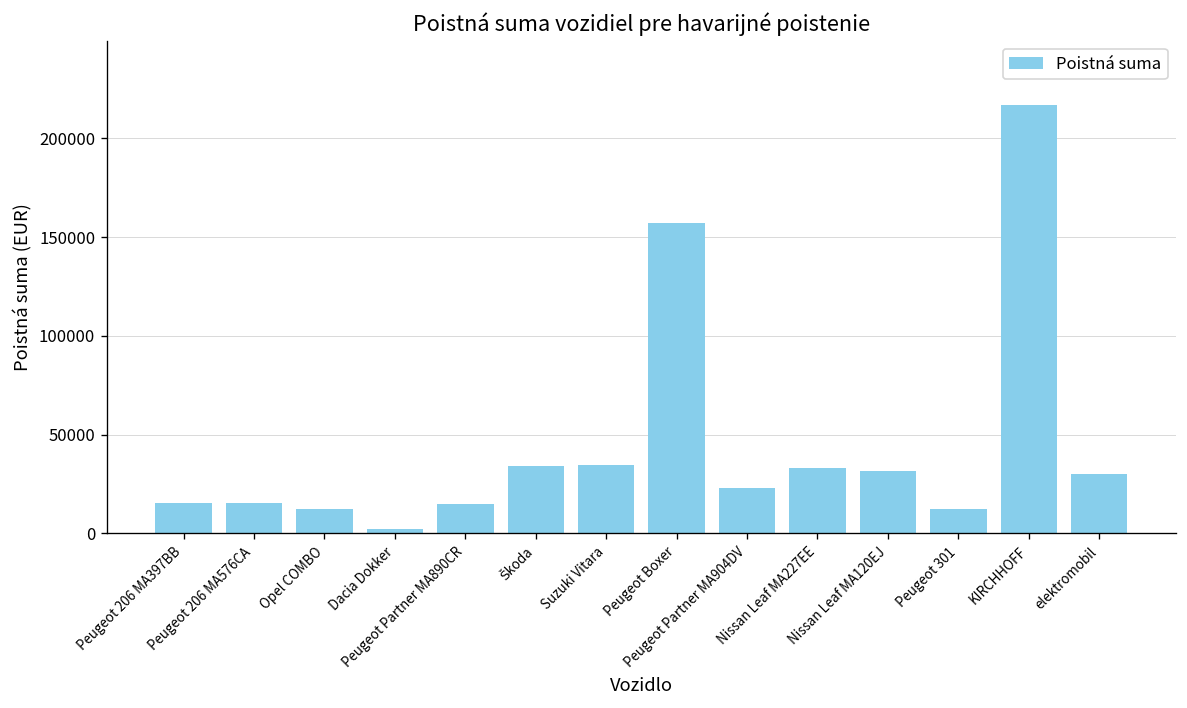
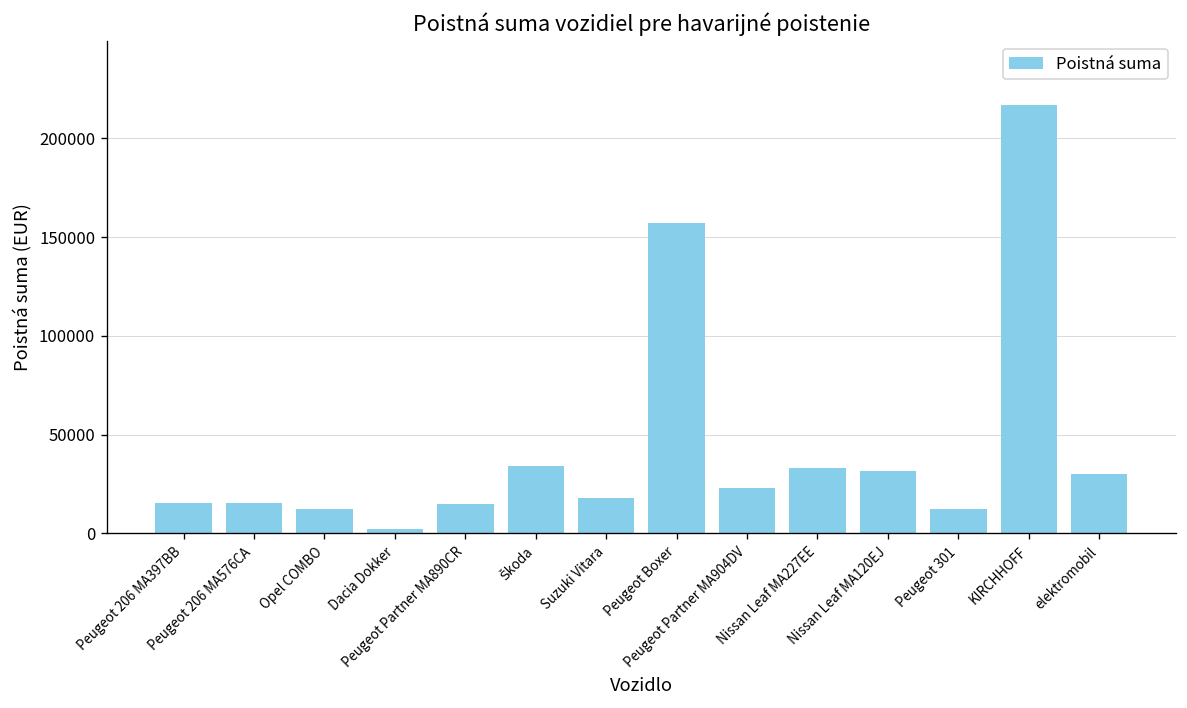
Suzuki Vitara: 35000 -> 18000
